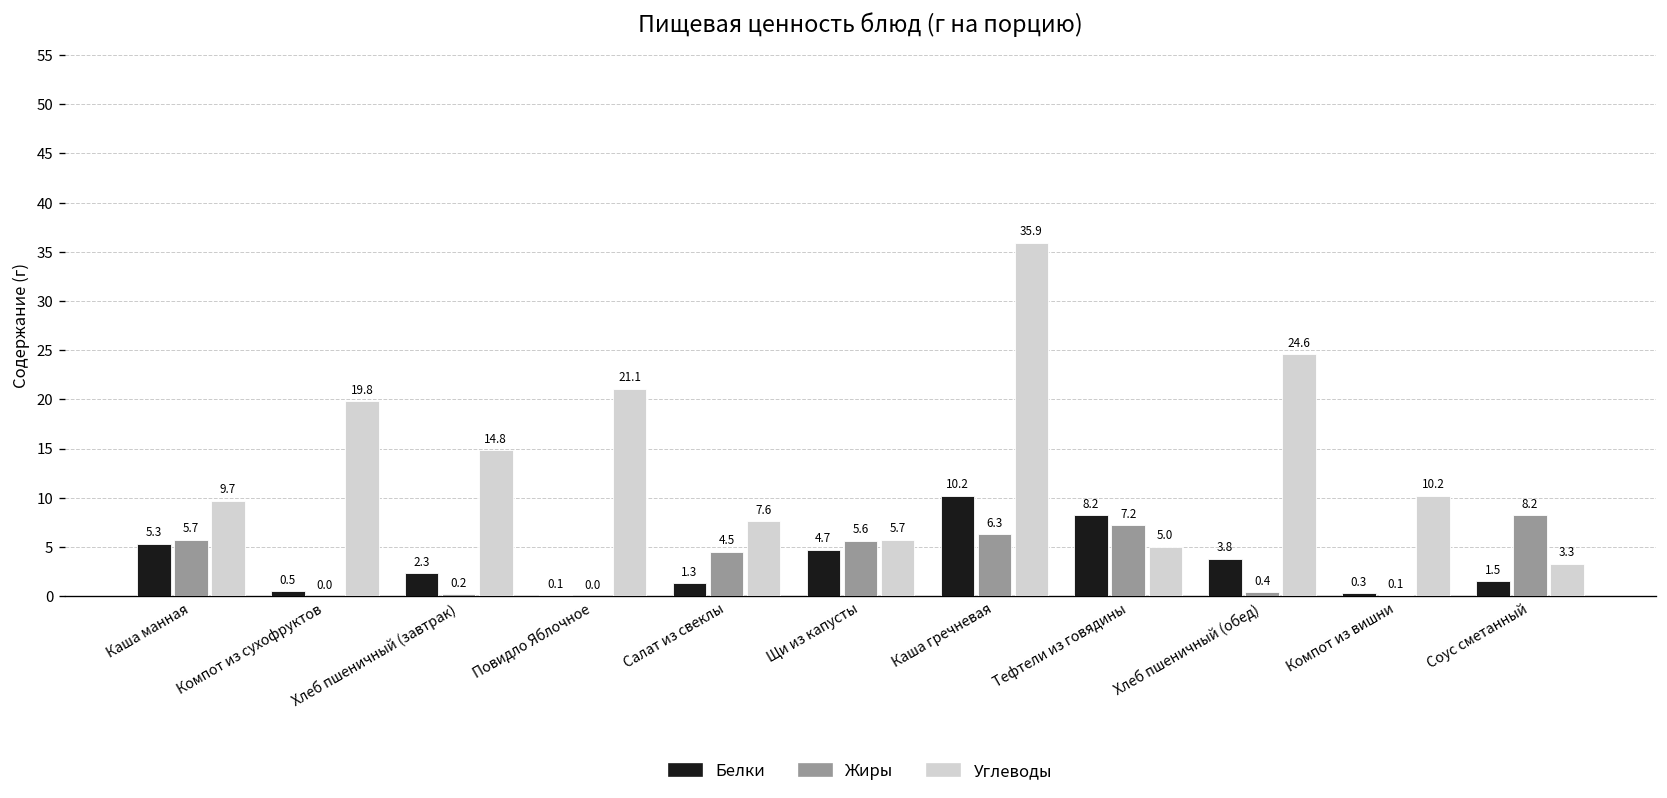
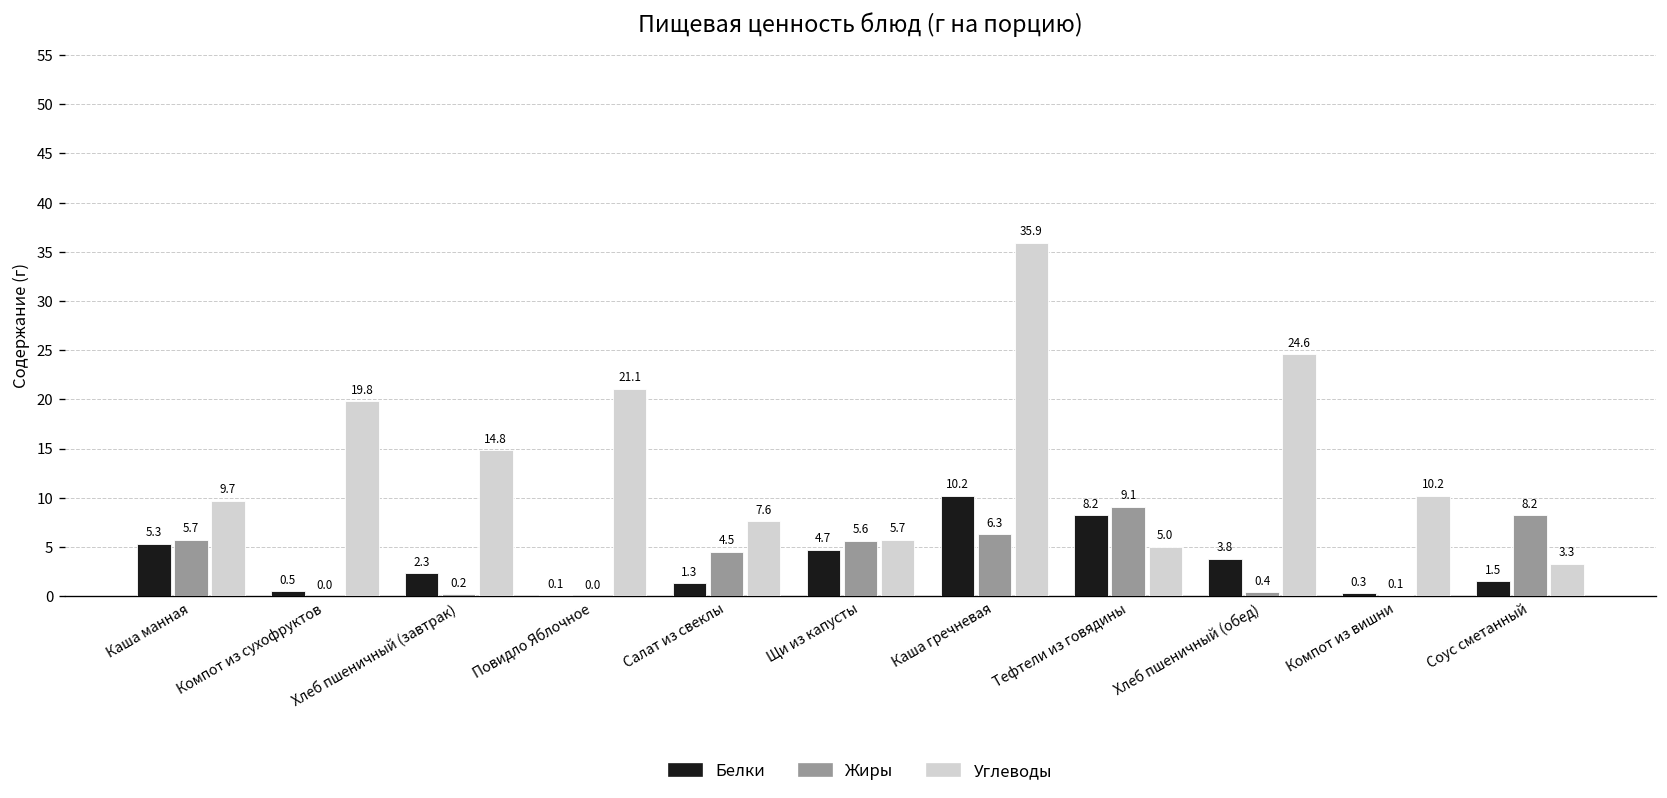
Жиры, Тефтели из говядины: 7.2 -> 9.1
